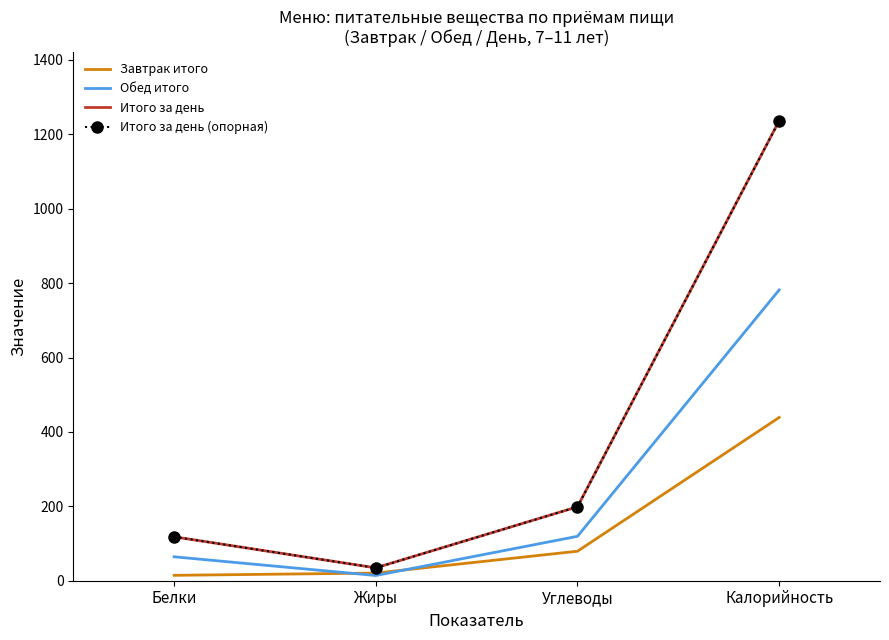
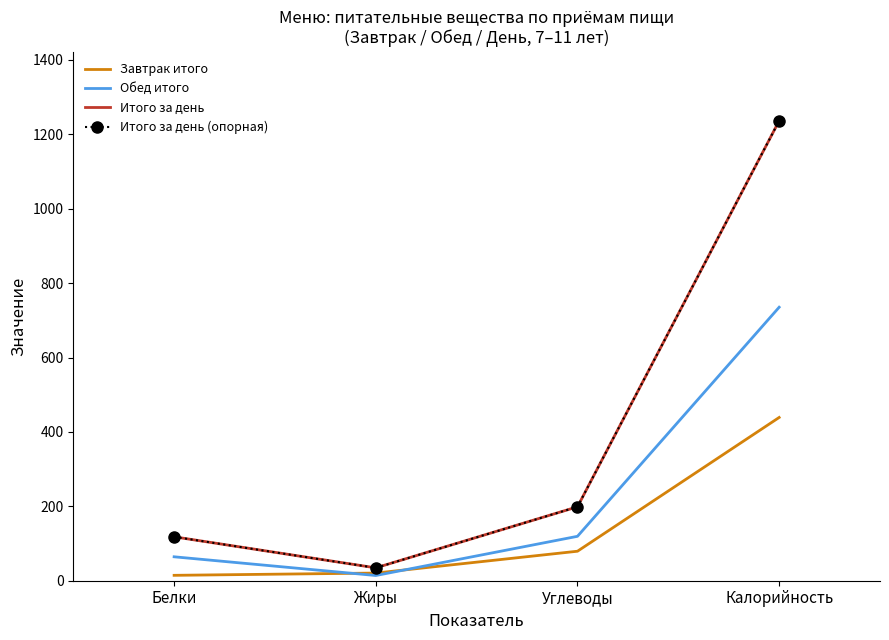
Обед итого, Калорийность: 780 -> 740
